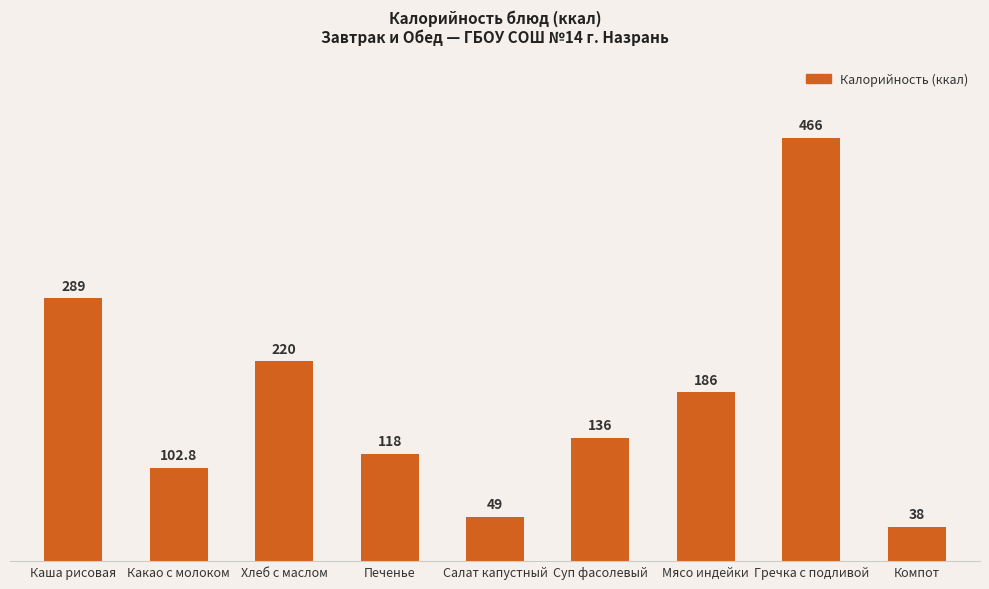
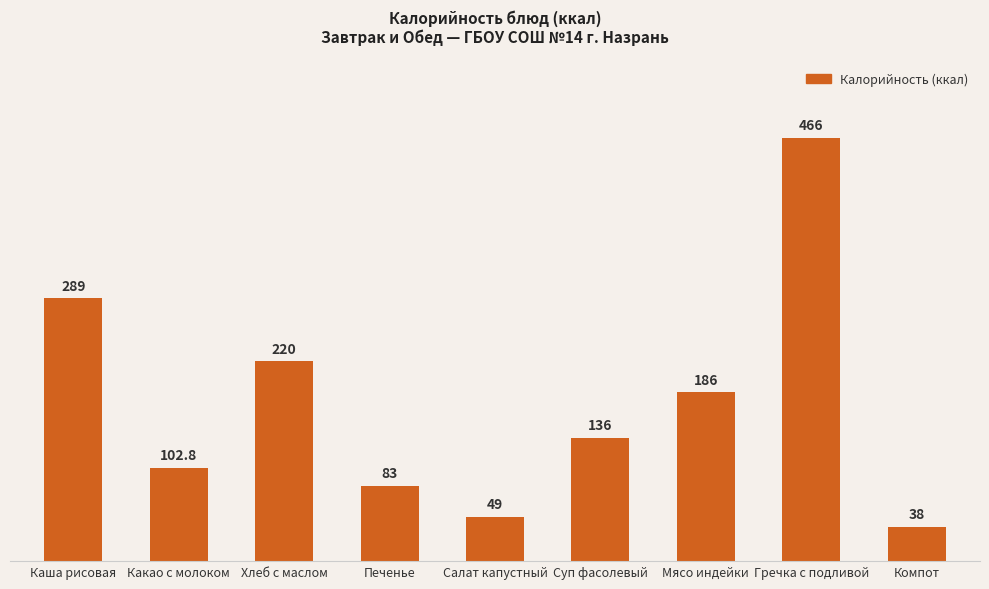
Печенье: 118 -> 83
